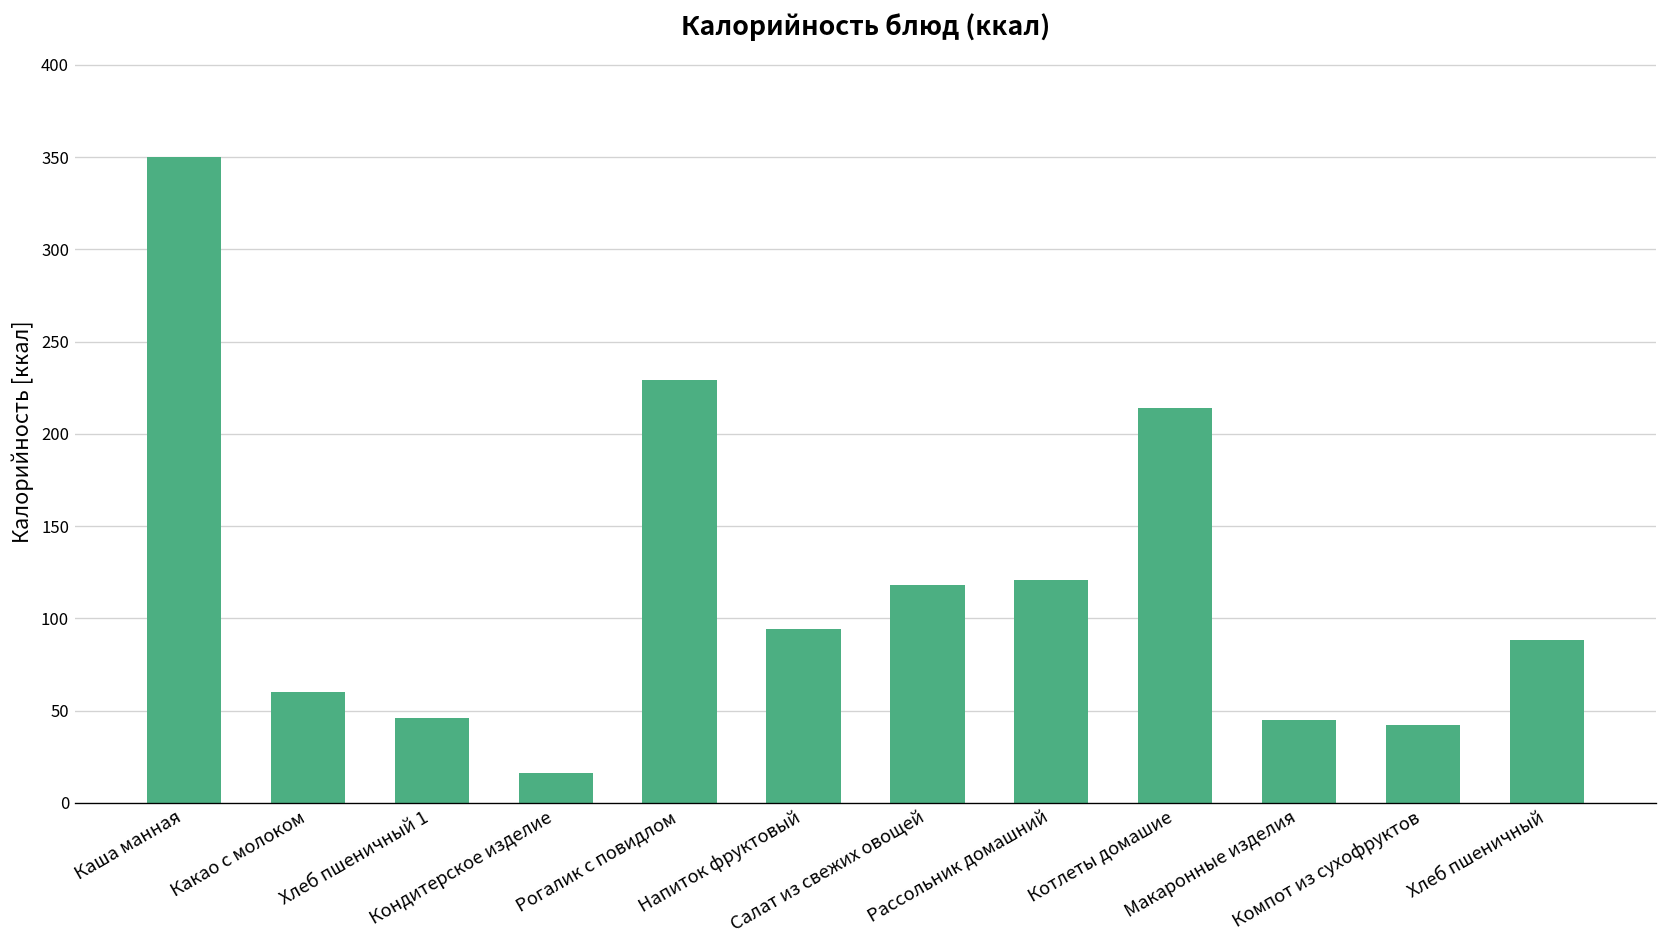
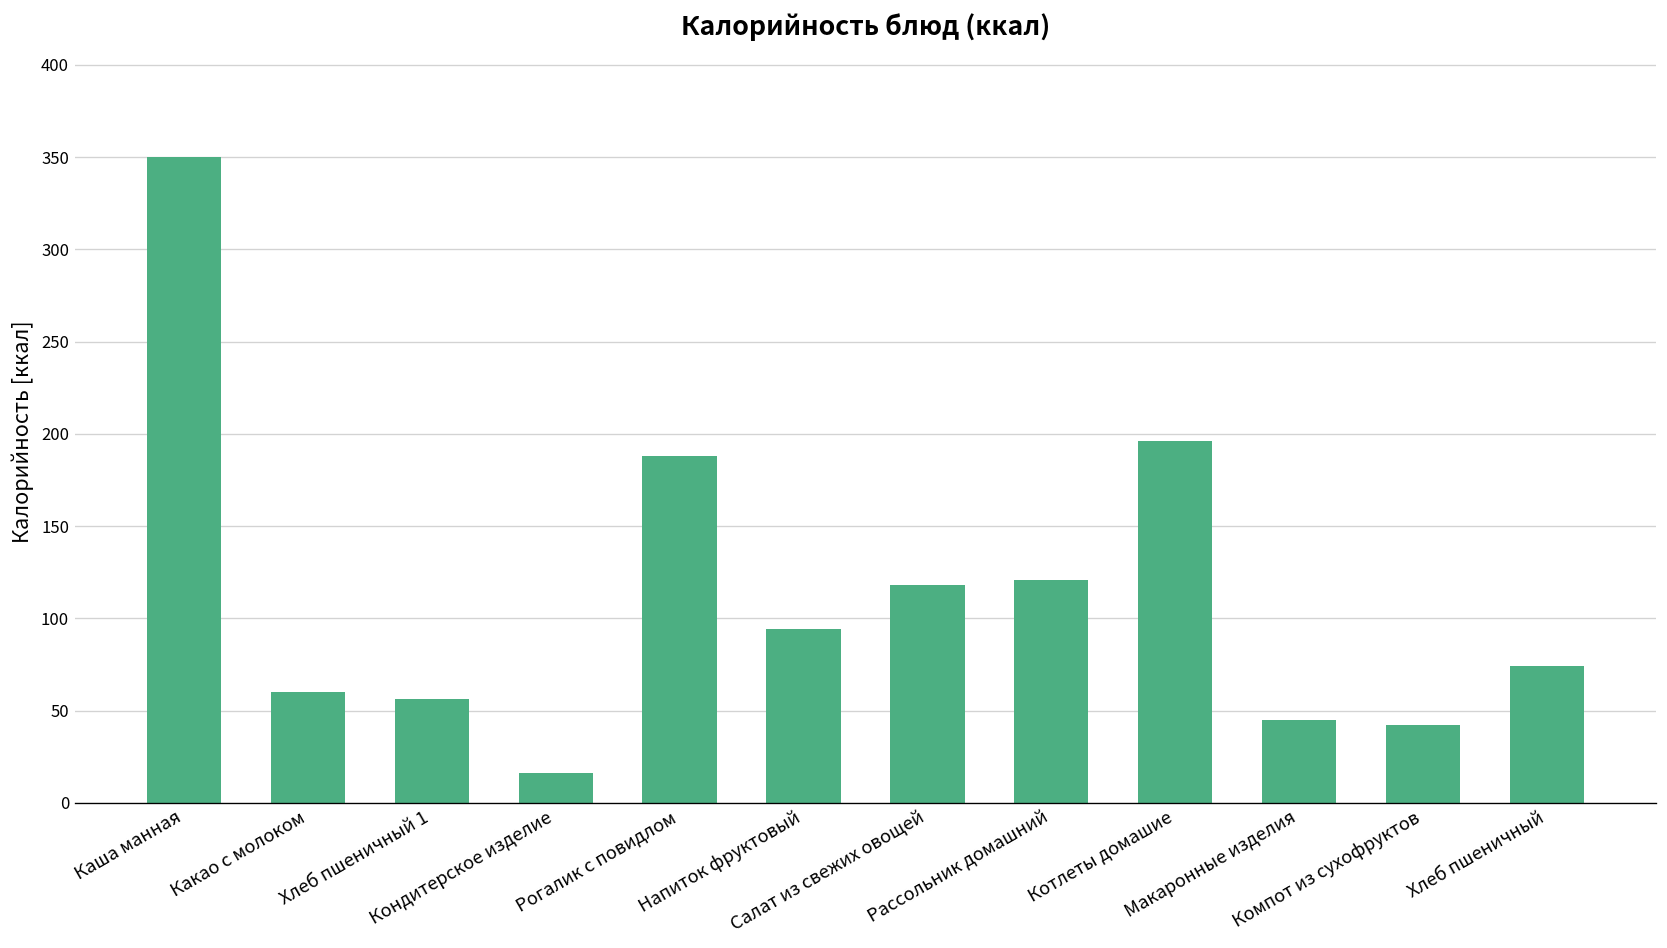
Хлеб пшеничный 1: 46 -> 56
Рогалик с повидлом: 229 -> 188
Котлеты домашие: 214 -> 196
Хлеб пшеничный: 88 -> 74
